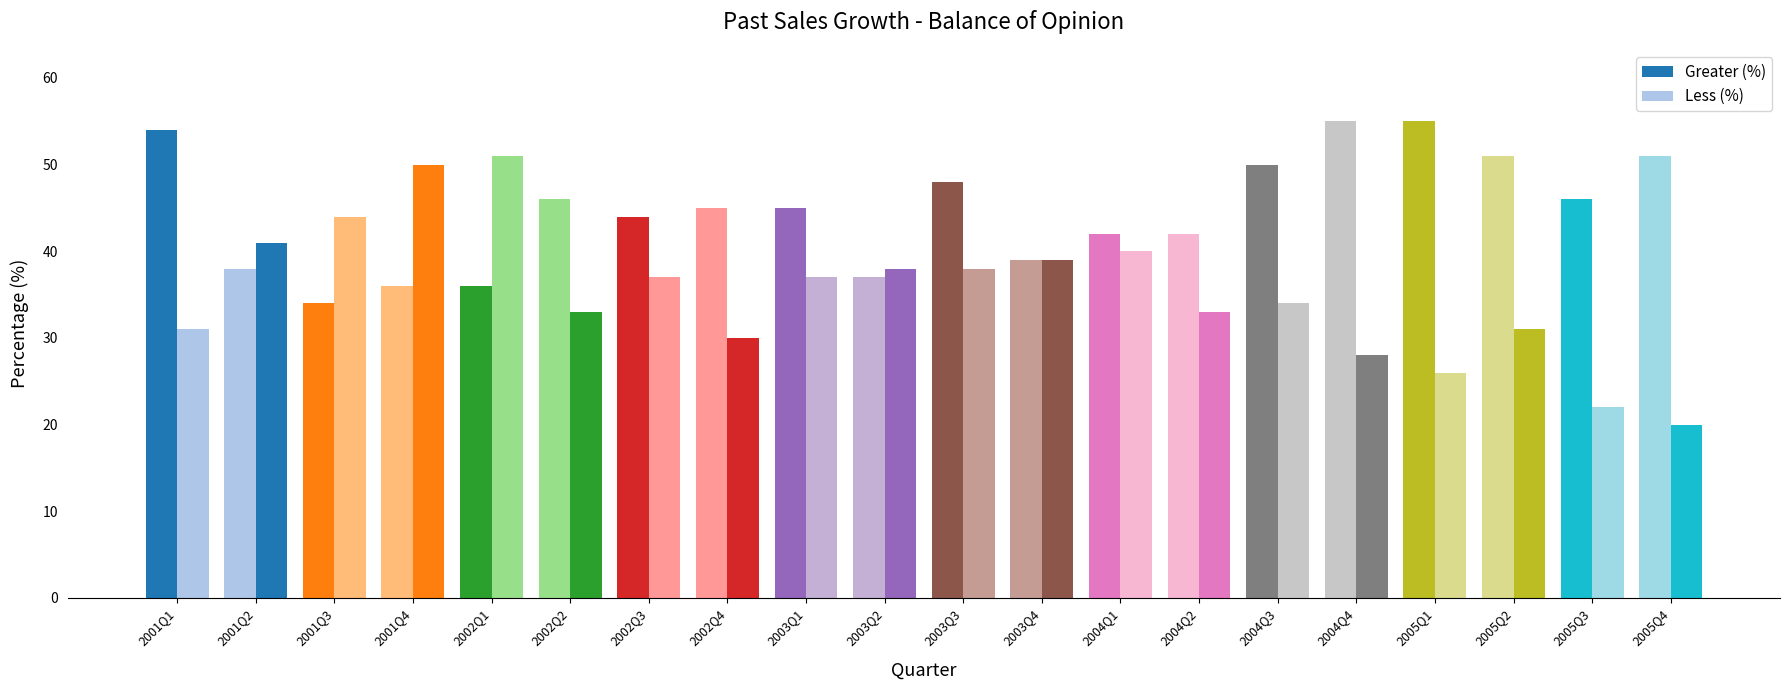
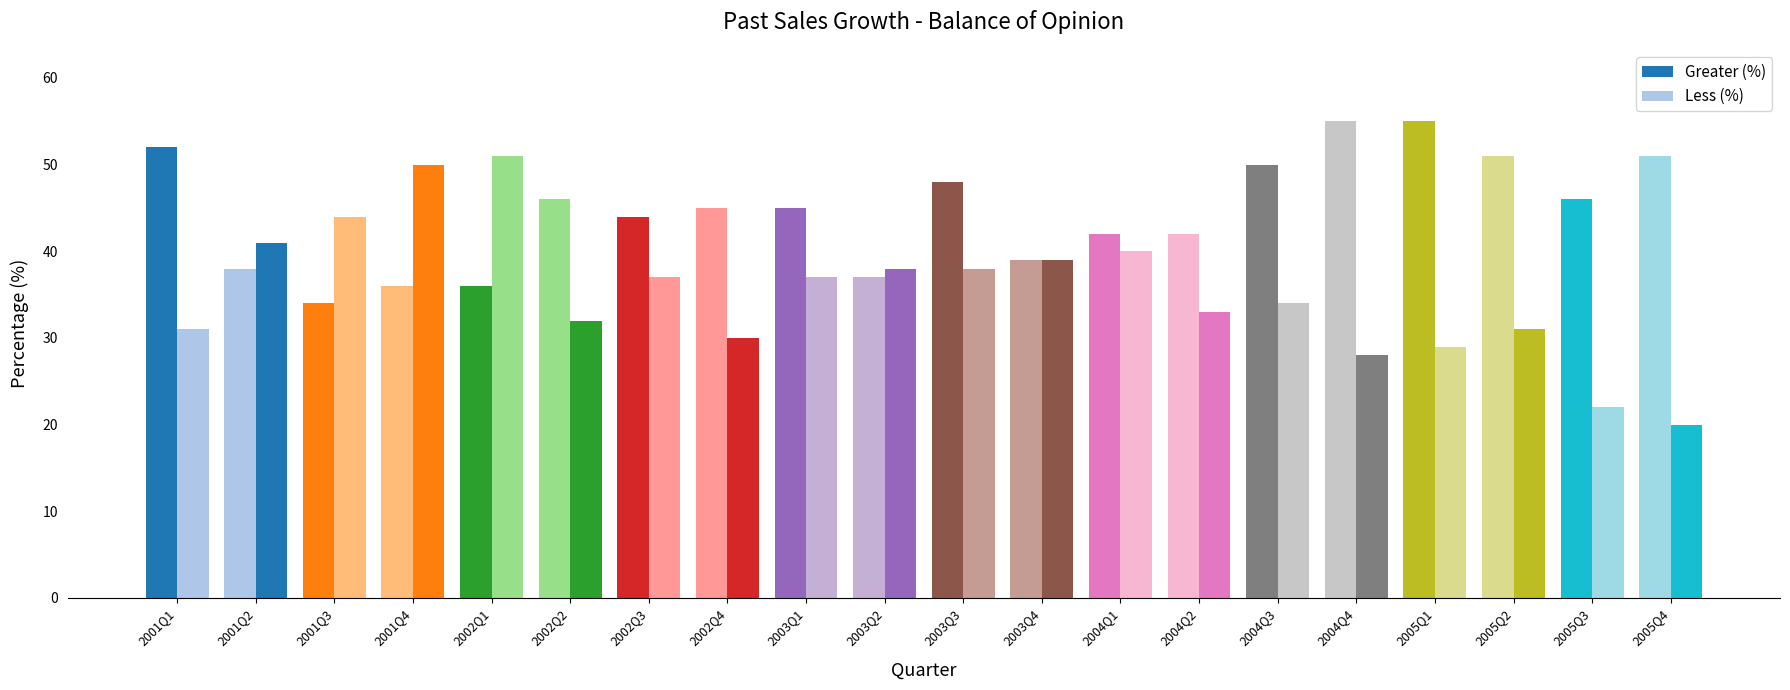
Greater (%), 2001Q1: 54 -> 52
Less (%), 2002Q2: 33 -> 32
Less (%), 2005Q1: 26 -> 29
